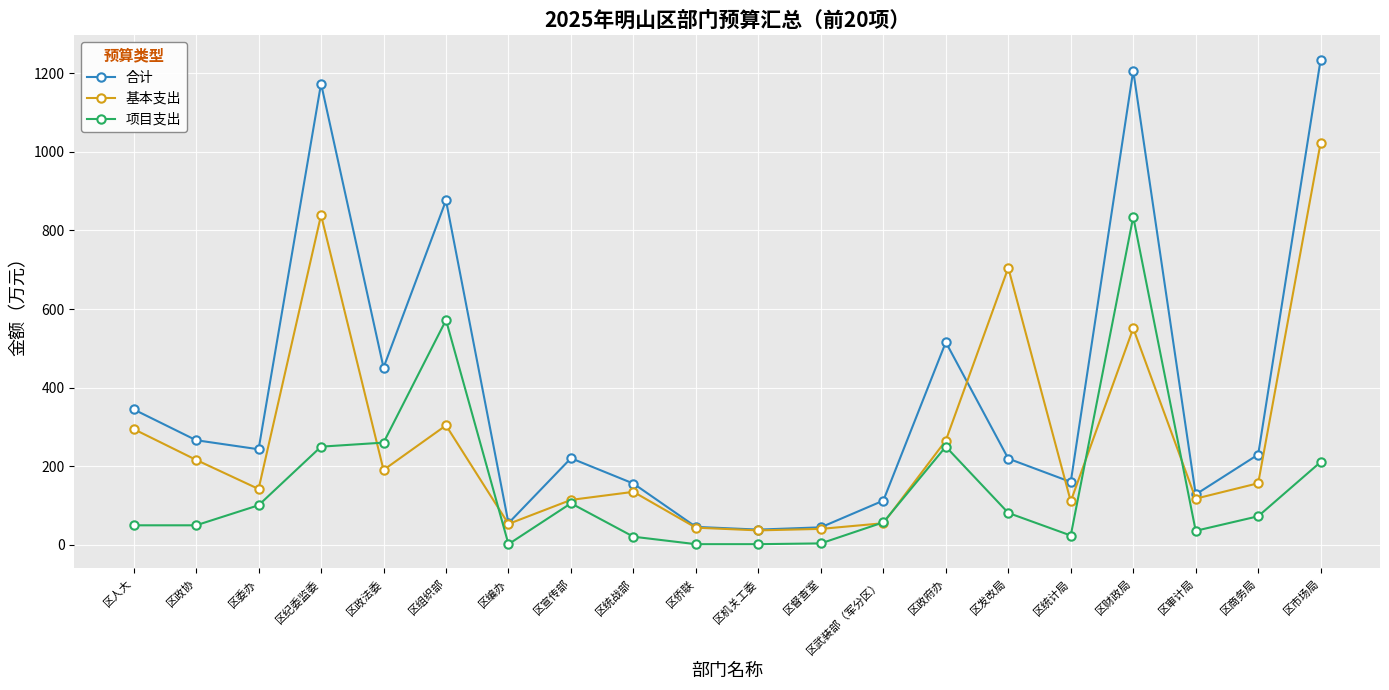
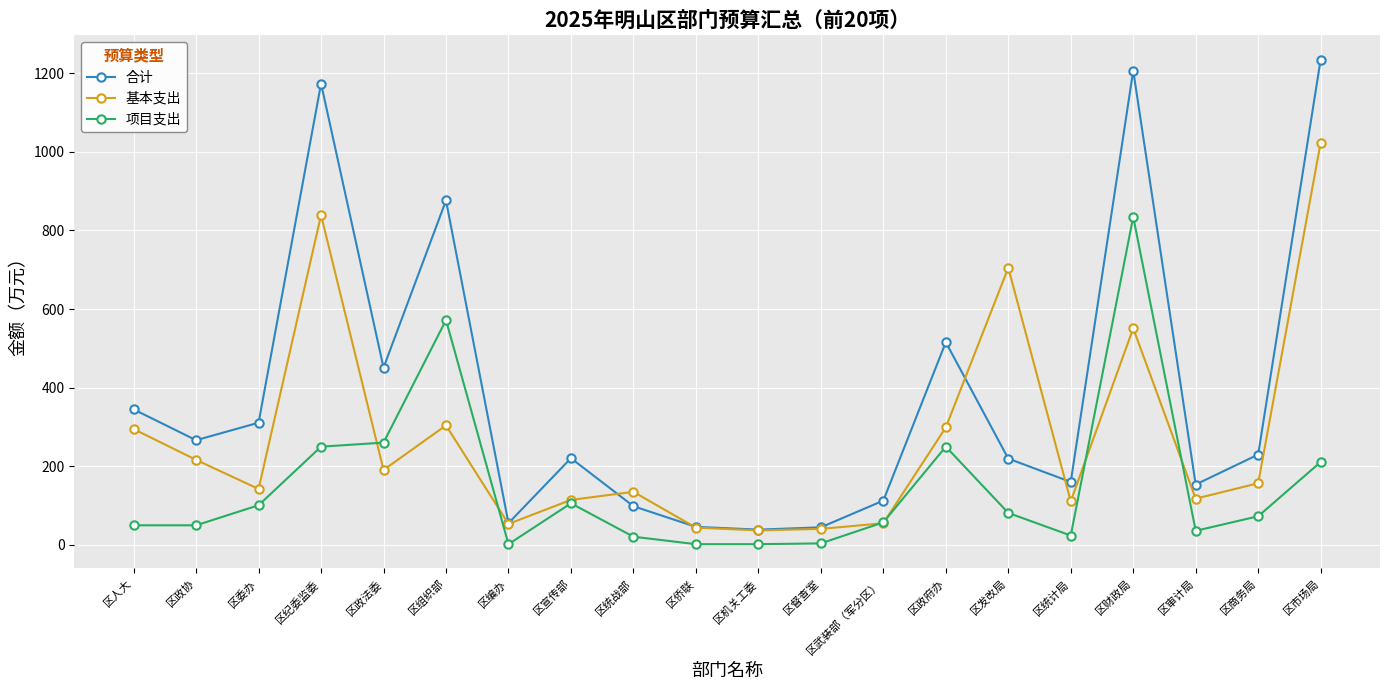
合计, 区委办: 240 -> 310
合计, 区统战部: 160 -> 100
基本支出, 区政府办: 270 -> 300
合计, 区审计局: 130 -> 150
